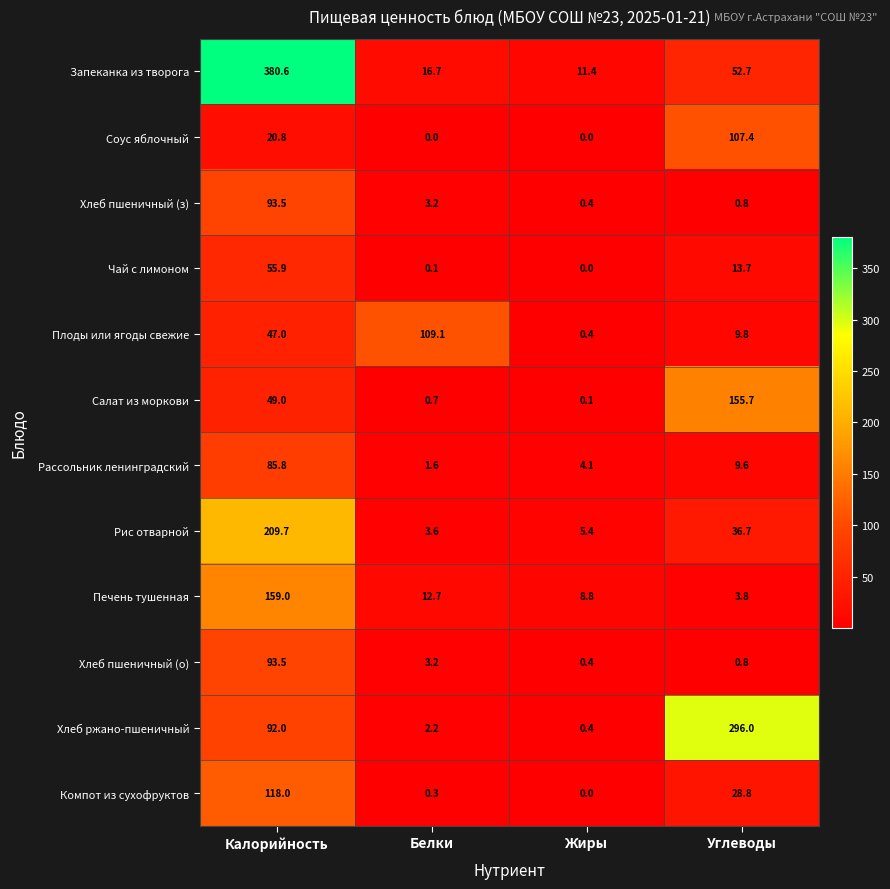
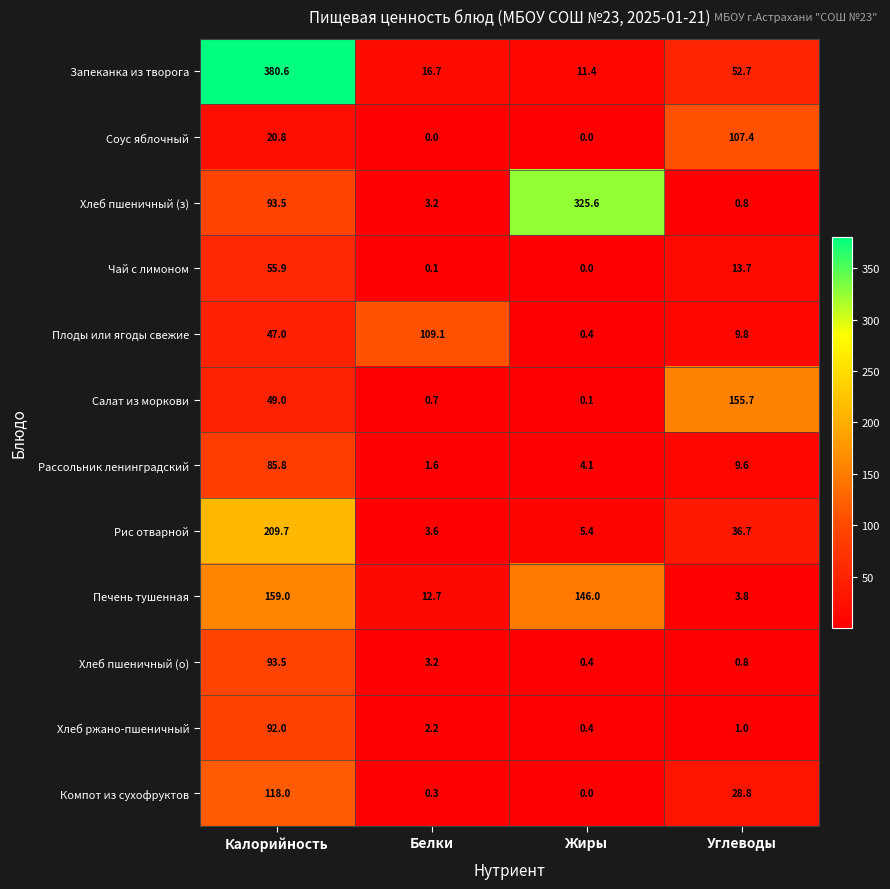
Хлеб пшеничный (з), Жиры: 0.4 -> 325.6
Печень тушенная, Жиры: 8.8 -> 146.0
Хлеб ржано-пшеничный, Углеводы: 296.0 -> 1.0
